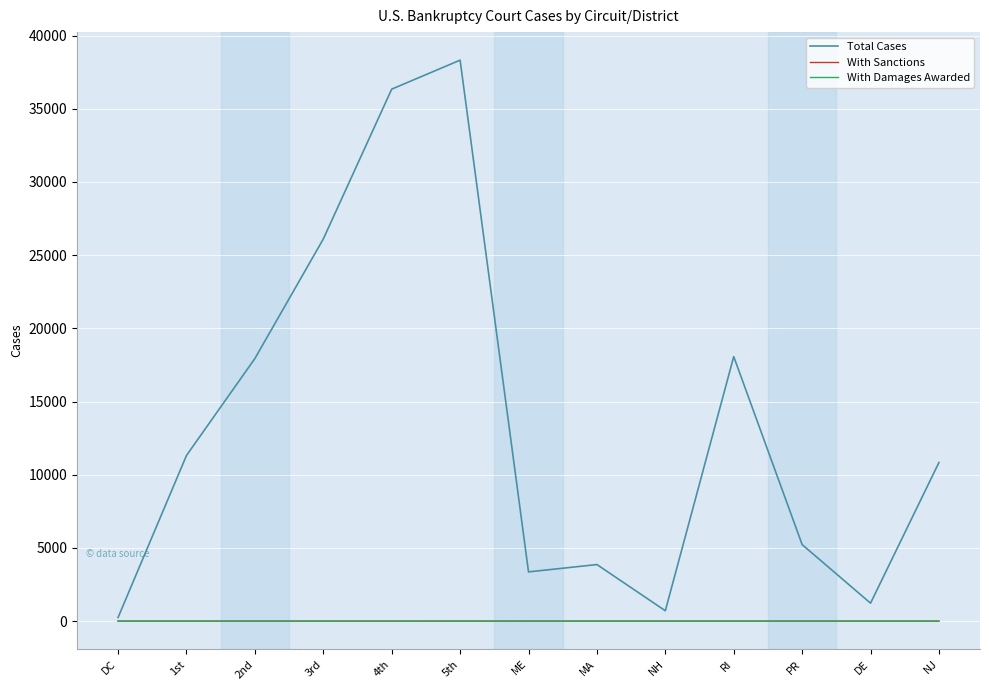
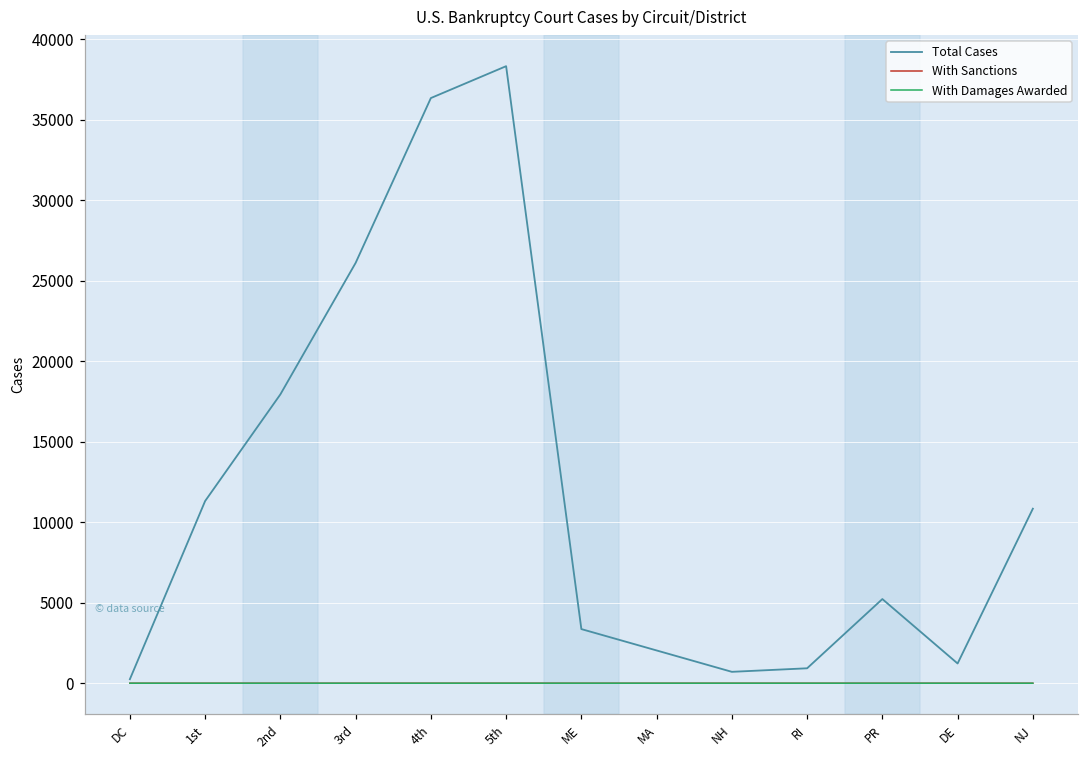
Total Cases, MA: 3900 -> 2000
Total Cases, RI: 18100 -> 900
